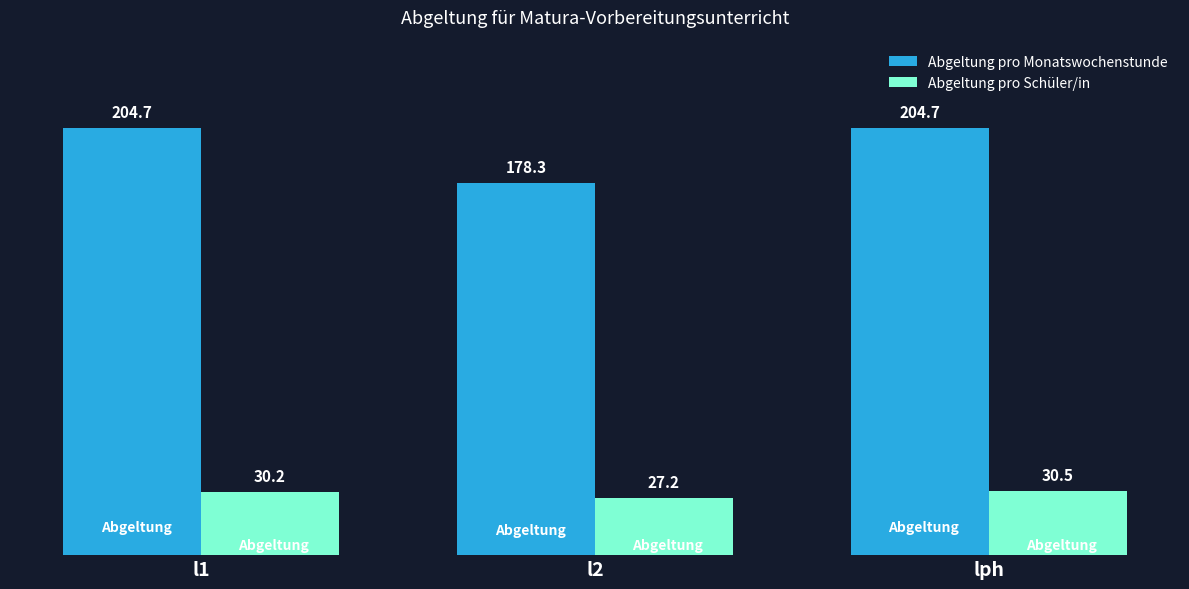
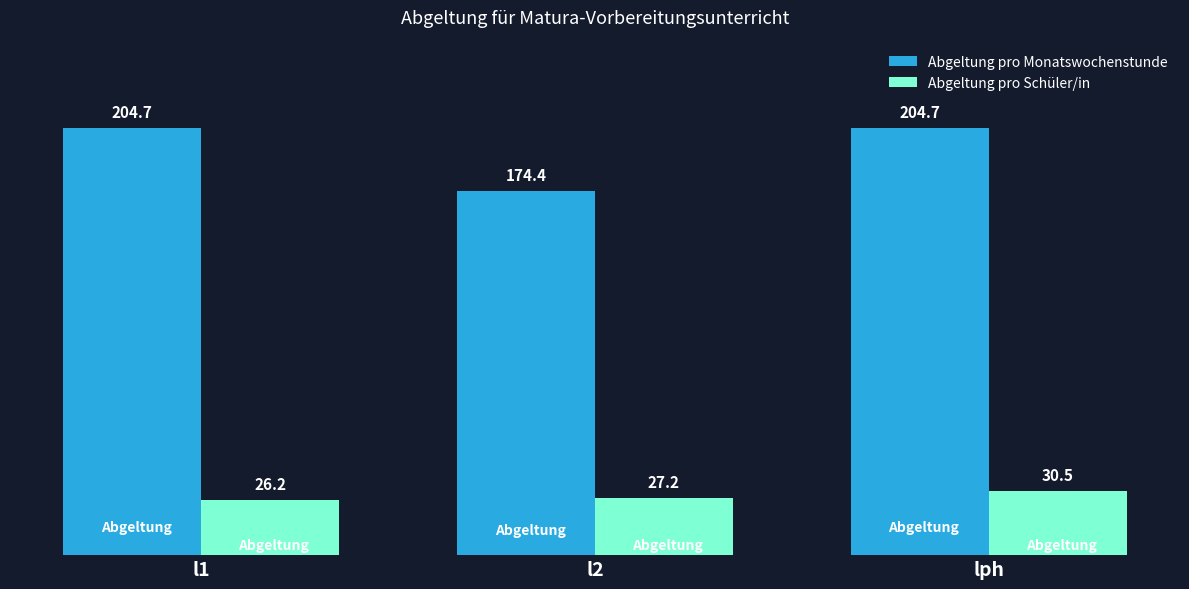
Abgeltung pro Schüler/in, l1: 30.2 -> 26.2
Abgeltung pro Monatswochenstunde, l2: 178.3 -> 174.4
